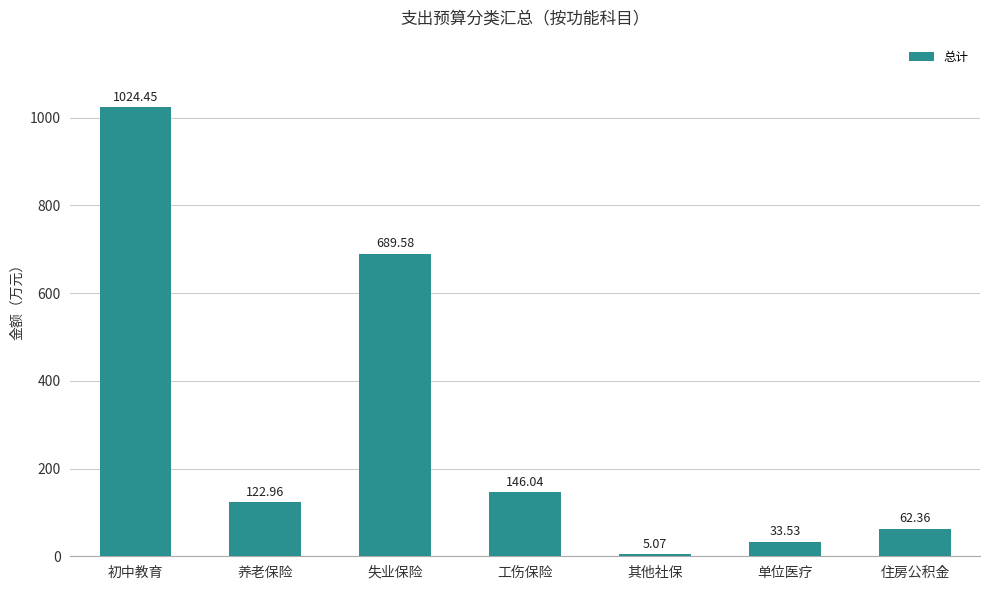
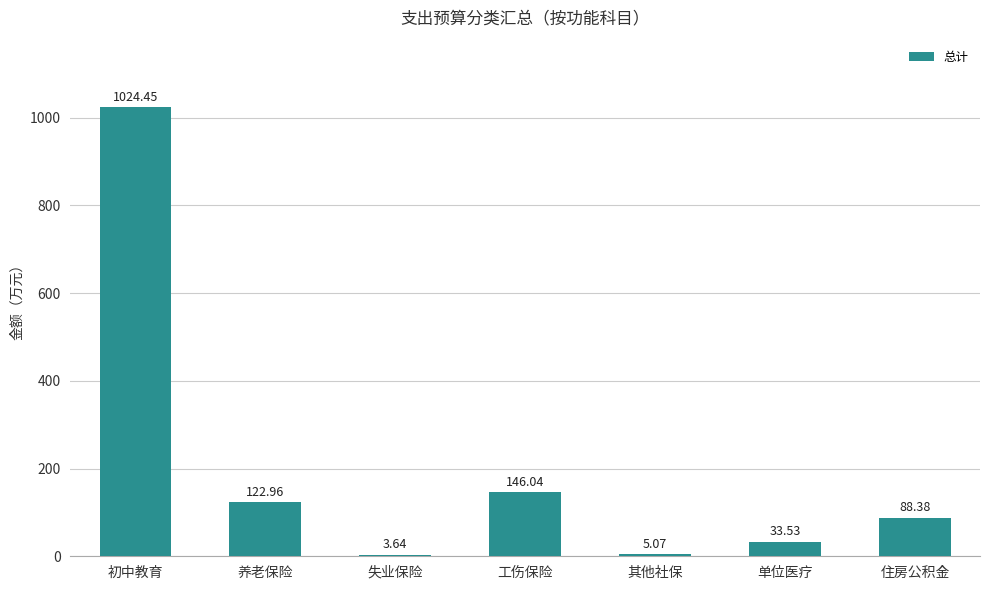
失业保险: 689.58 -> 3.64
住房公积金: 62.36 -> 88.38
